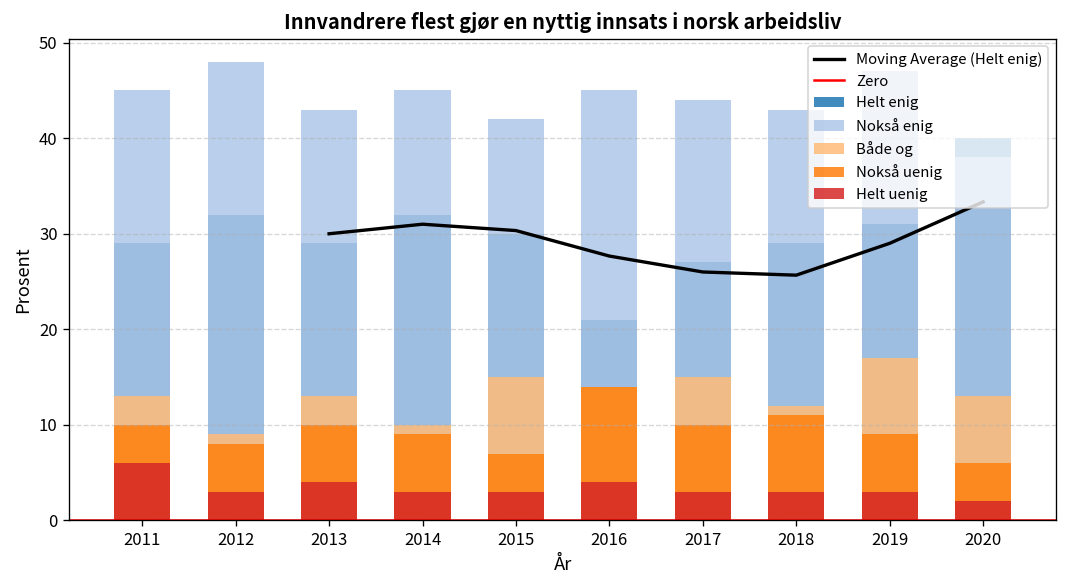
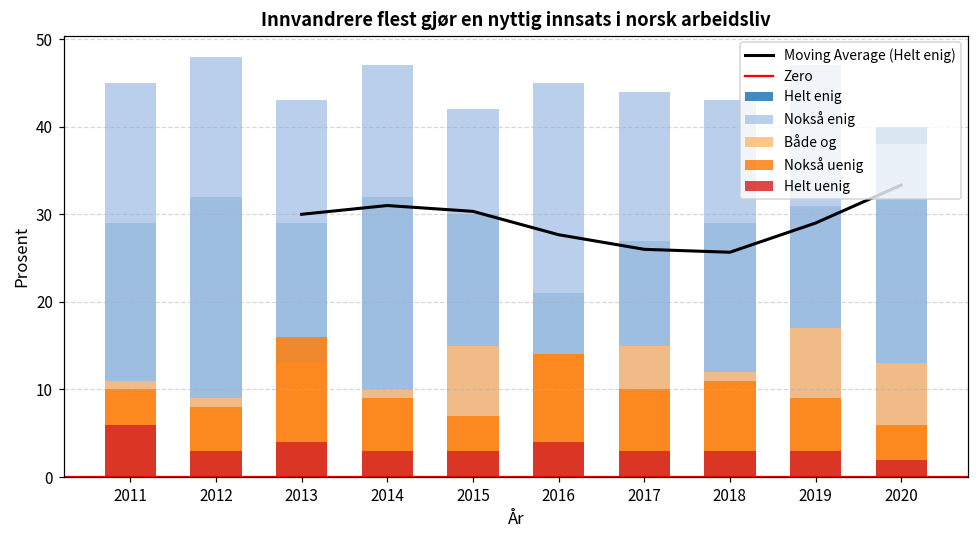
Både og, 2011: 13 -> 11
Nokså uenig, 2013: 10 -> 16
Nokså enig, 2014: 45 -> 47
